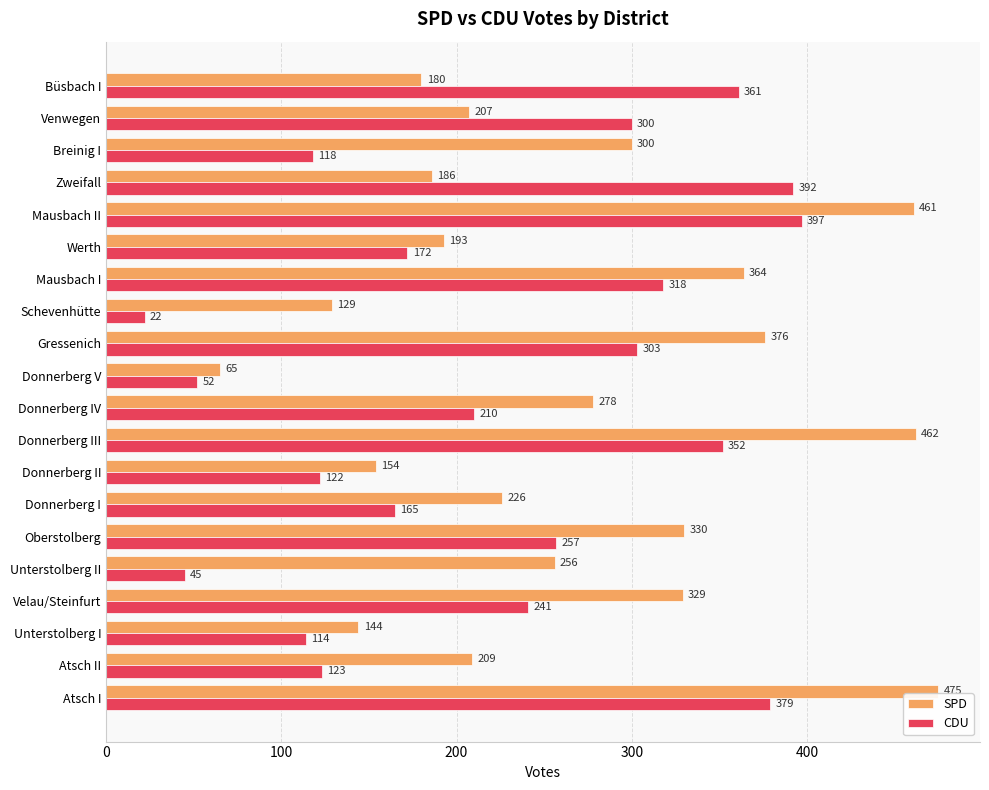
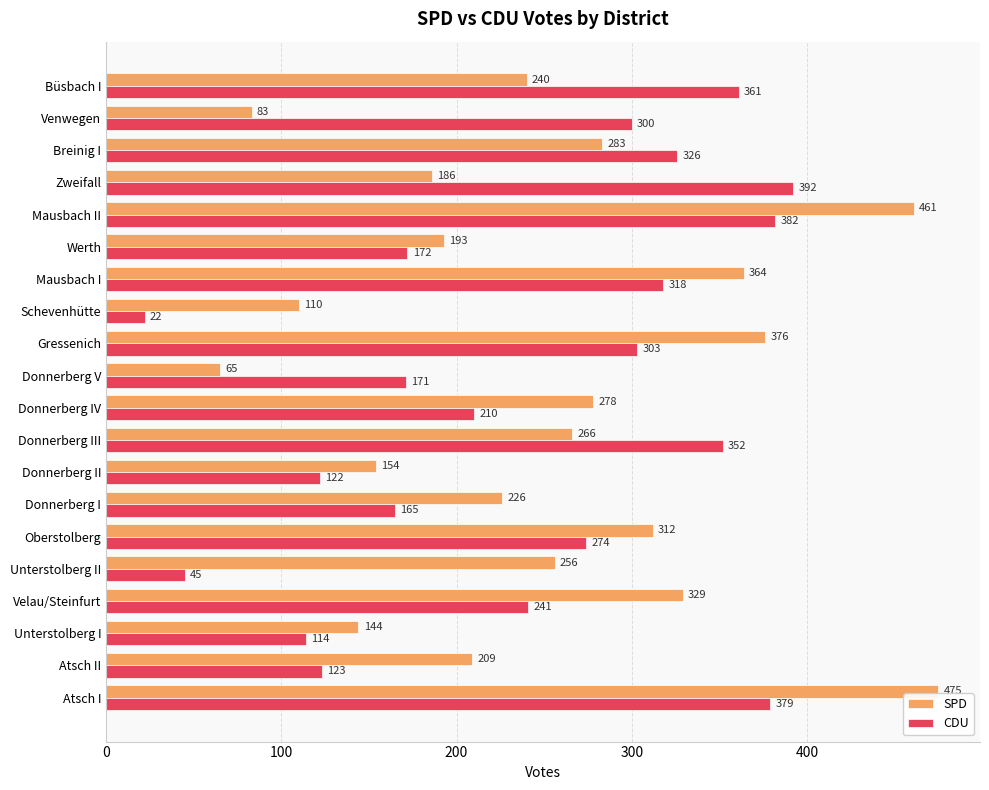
SPD, Büsbach I: 180 -> 240
SPD, Venwegen: 207 -> 83
SPD, Breinig I: 300 -> 283
CDU, Breinig I: 118 -> 326
CDU, Mausbach II: 397 -> 382
SPD, Schevenhütte: 129 -> 110
CDU, Donnerberg V: 52 -> 171
SPD, Donnerberg III: 462 -> 266
SPD, Oberstolberg: 330 -> 312
CDU, Oberstolberg: 257 -> 274
